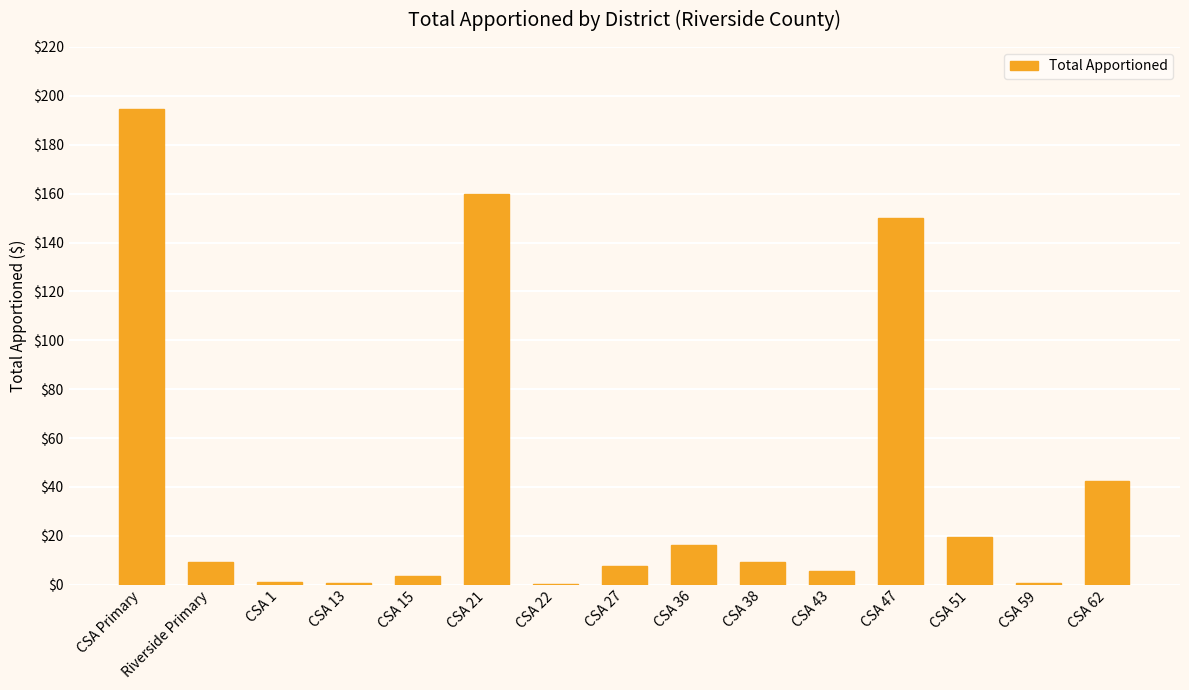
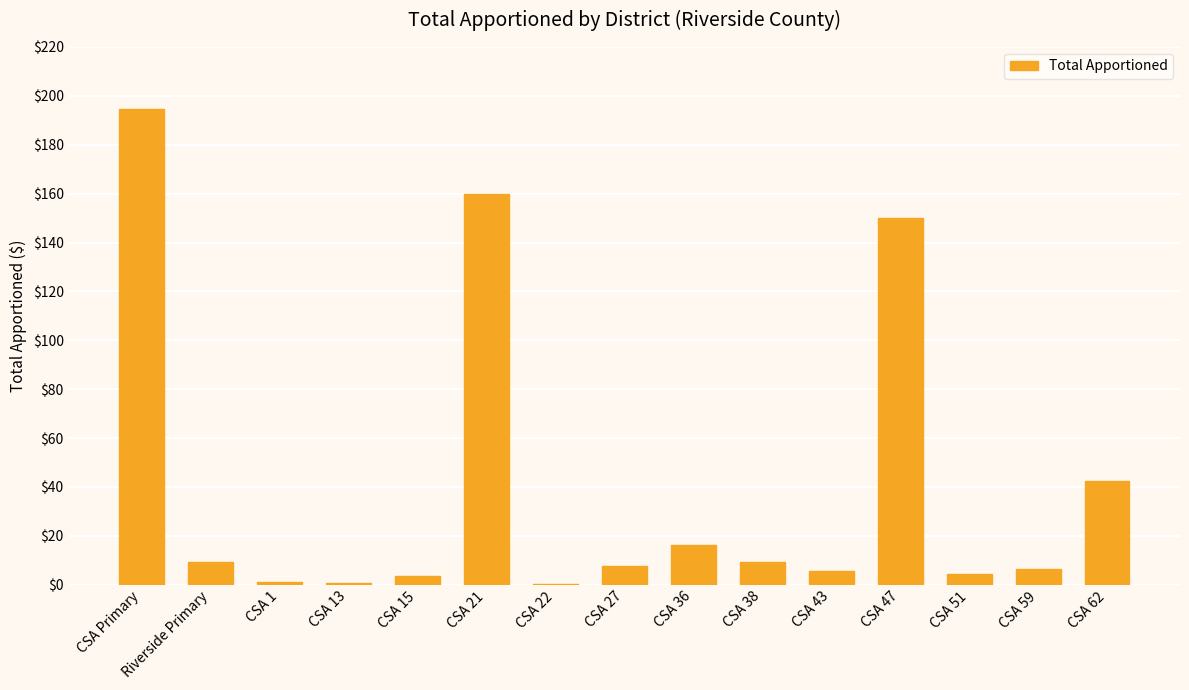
CSA 51: $20 -> $4
CSA 59: $1 -> $6
